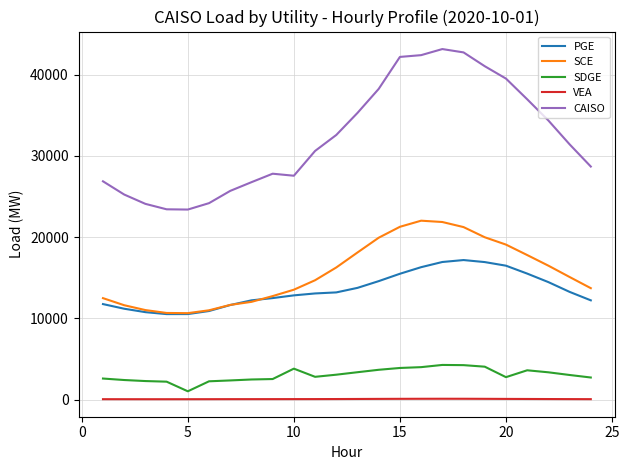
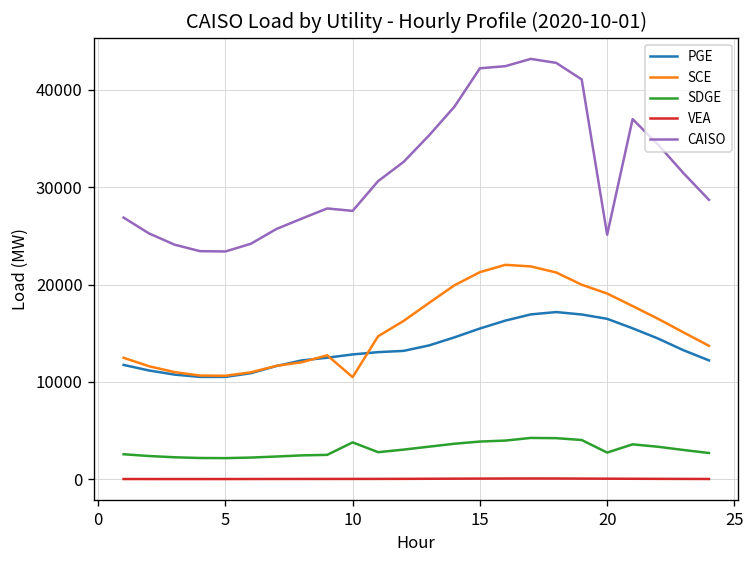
SDGE, 5: 1000 -> 2000
SCE, 10: 14000 -> 10000
CAISO, 20: 40000 -> 25000
